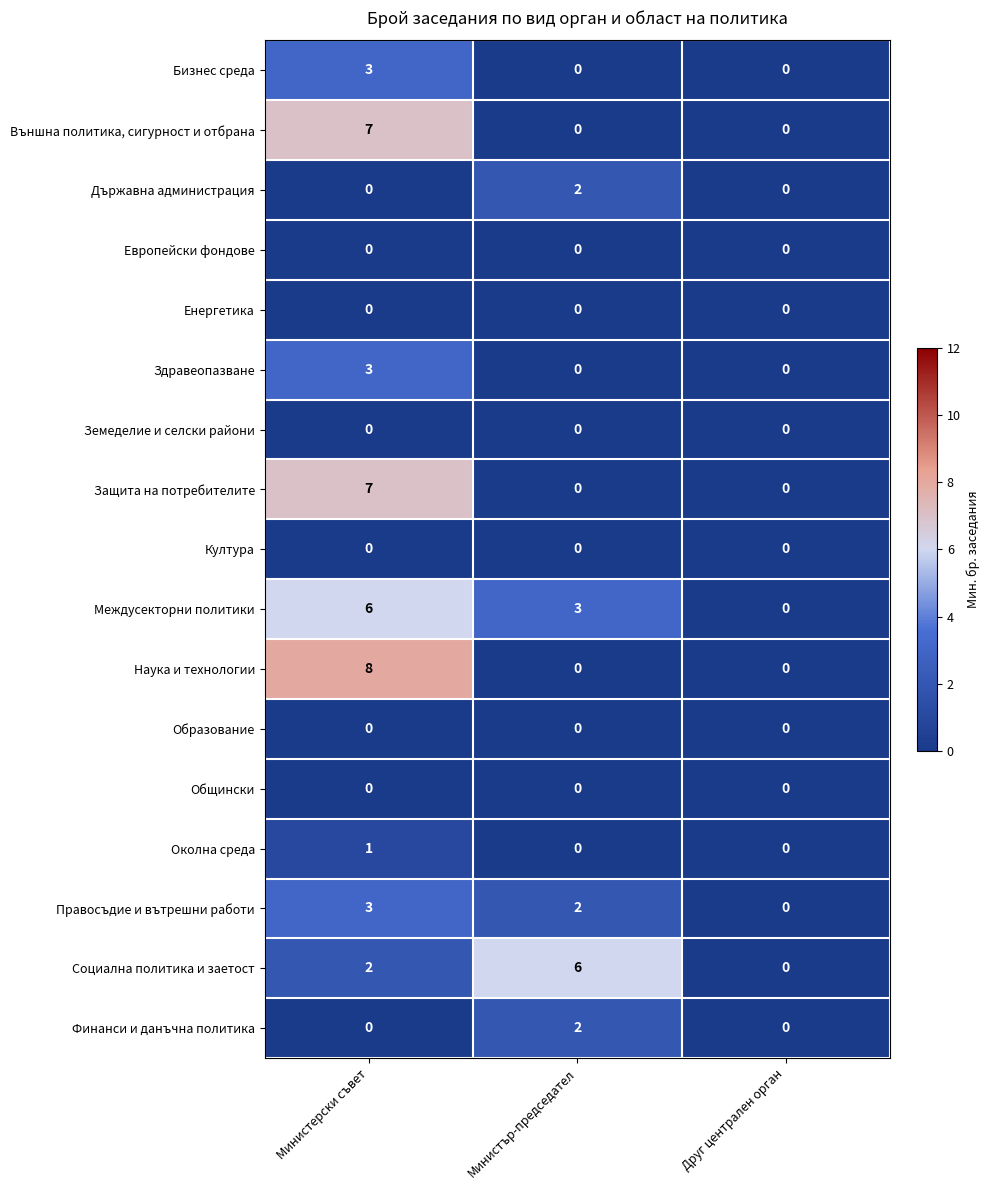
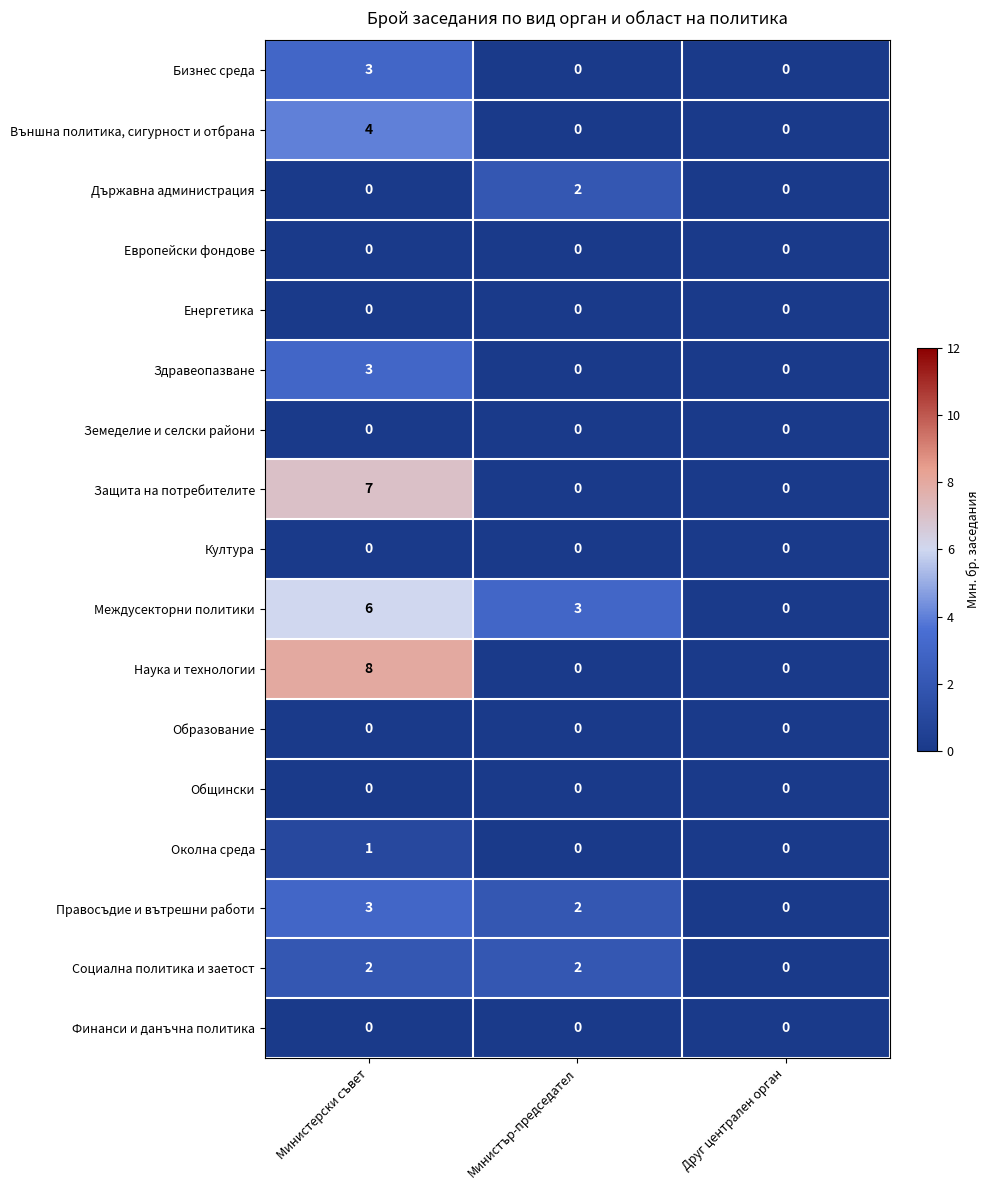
Външна политика, сигурност и отбрана, Министерски съвет: 7 -> 4
Социална политика и заетост, Министър-председател: 6 -> 2
Финанси и данъчна политика, Министър-председател: 2 -> 0
